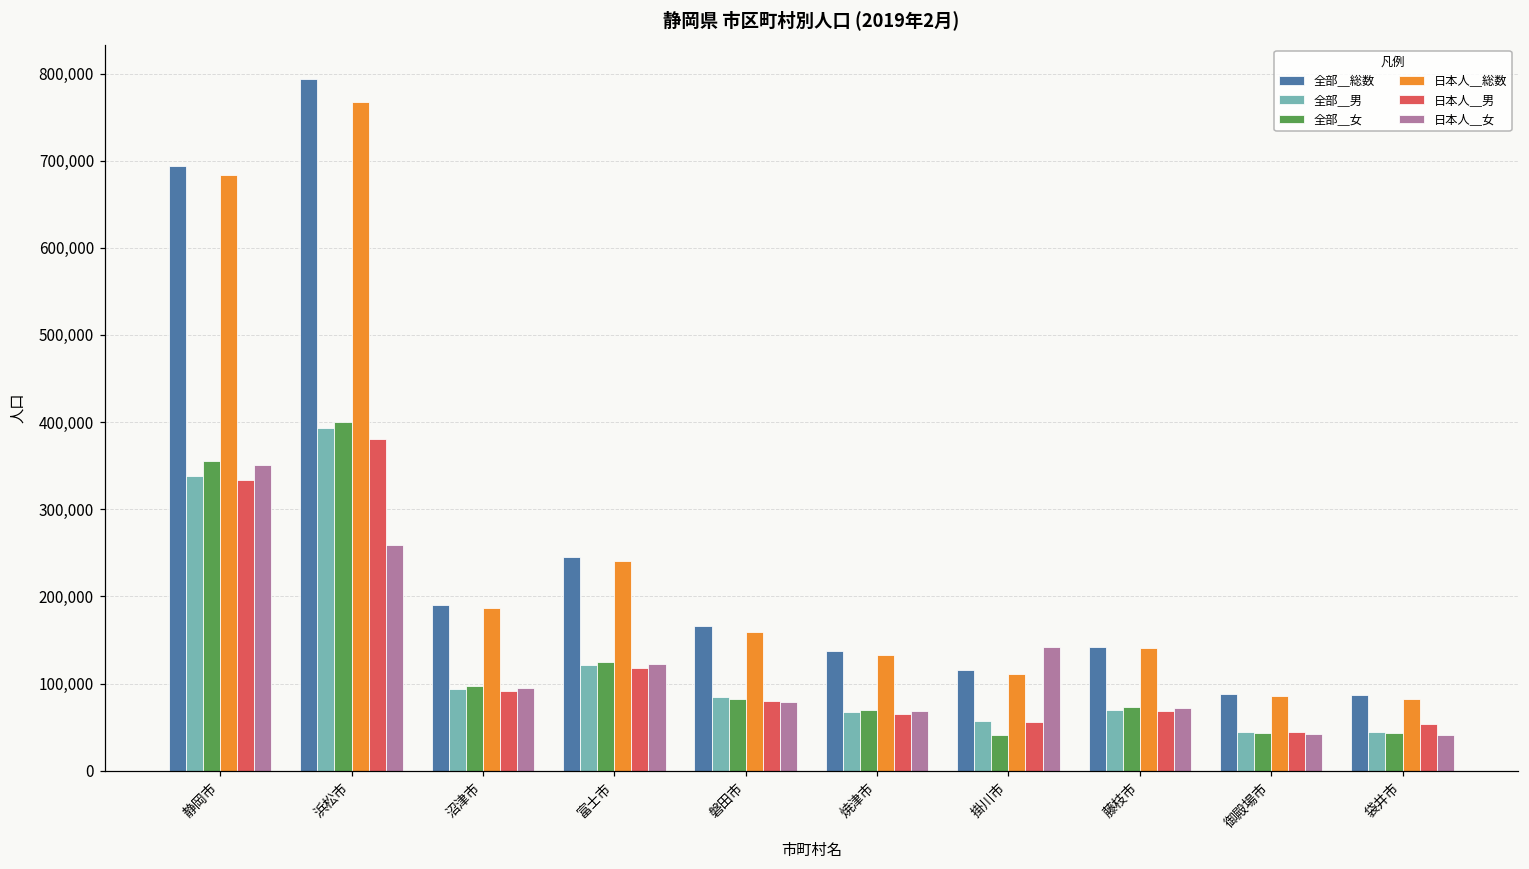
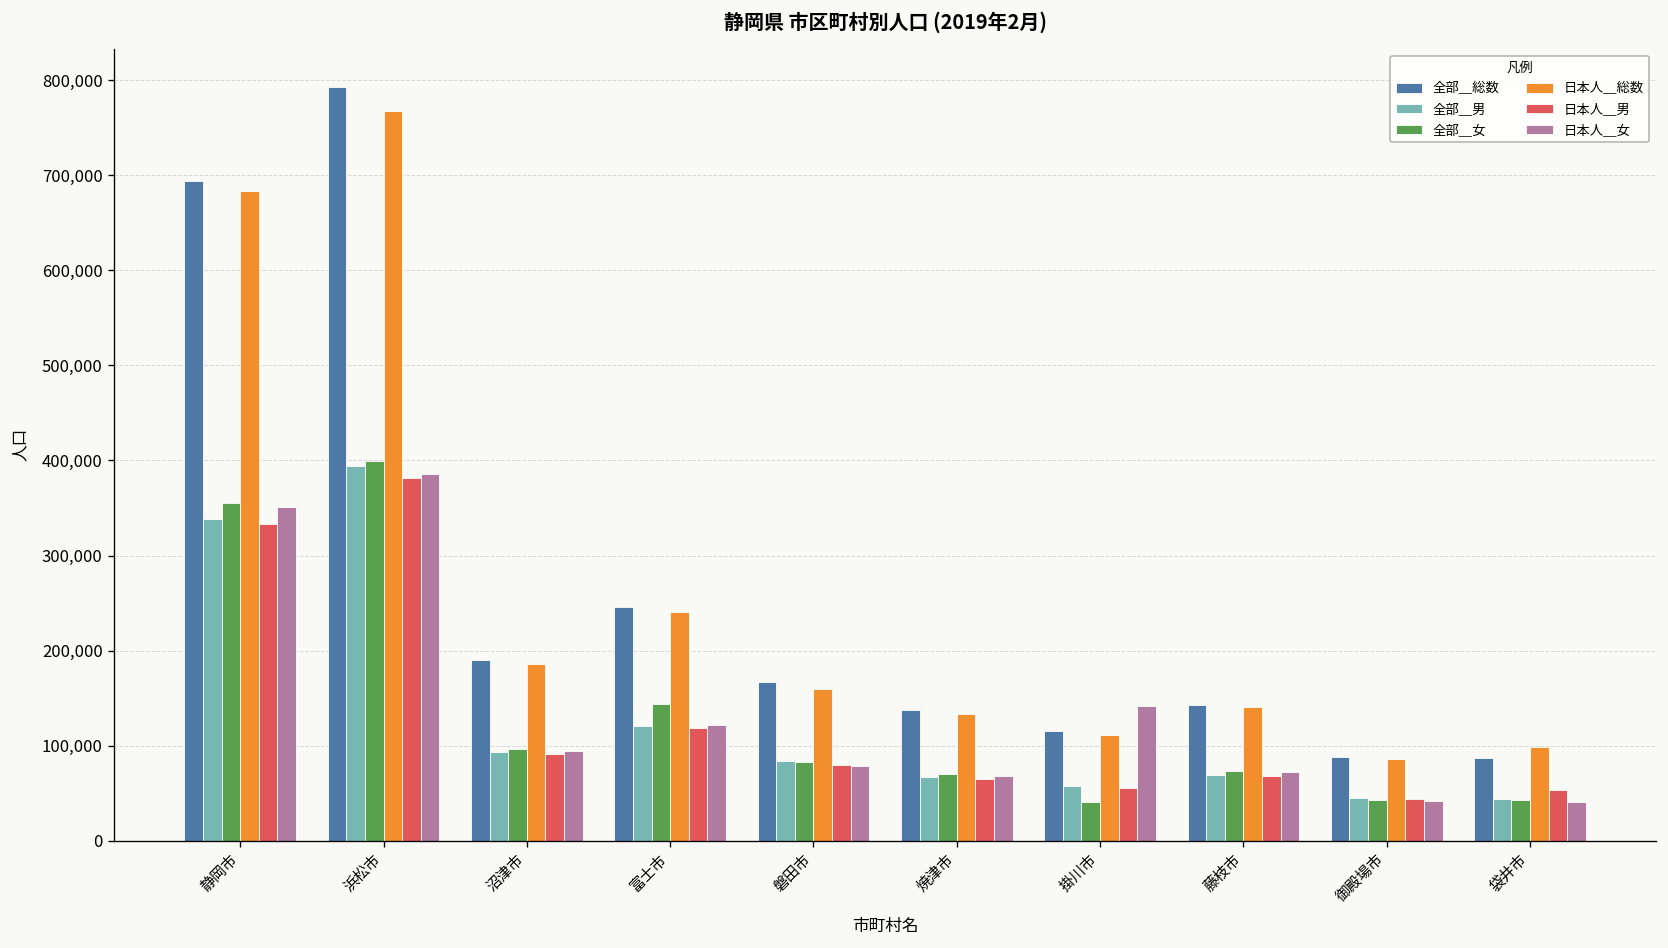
日本人＿女, 浜松市: 260,000 -> 390,000
全部＿女, 富士市: 120,000 -> 140,000
日本人＿総数, 袋井市: 80,000 -> 100,000
